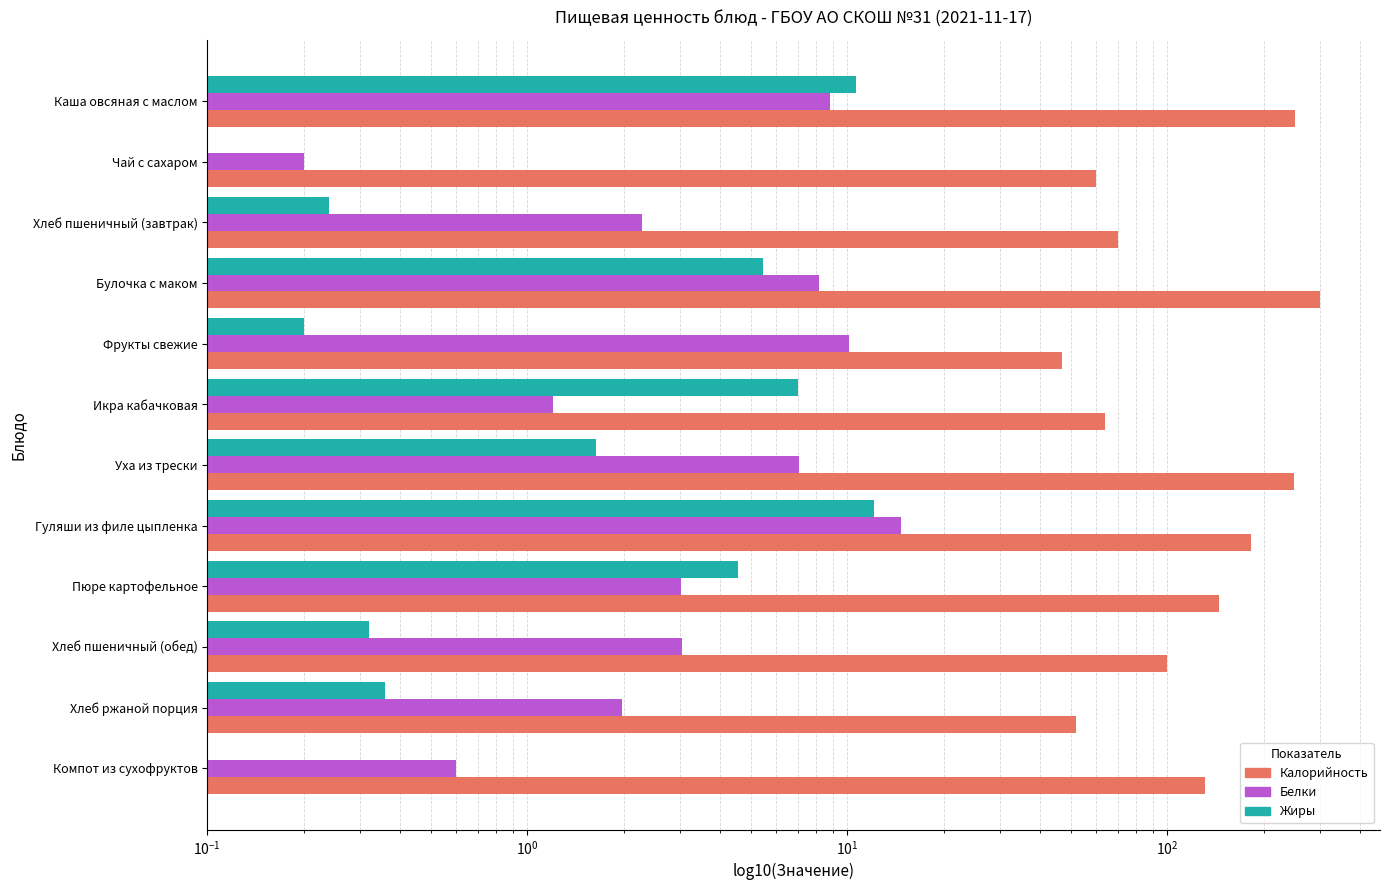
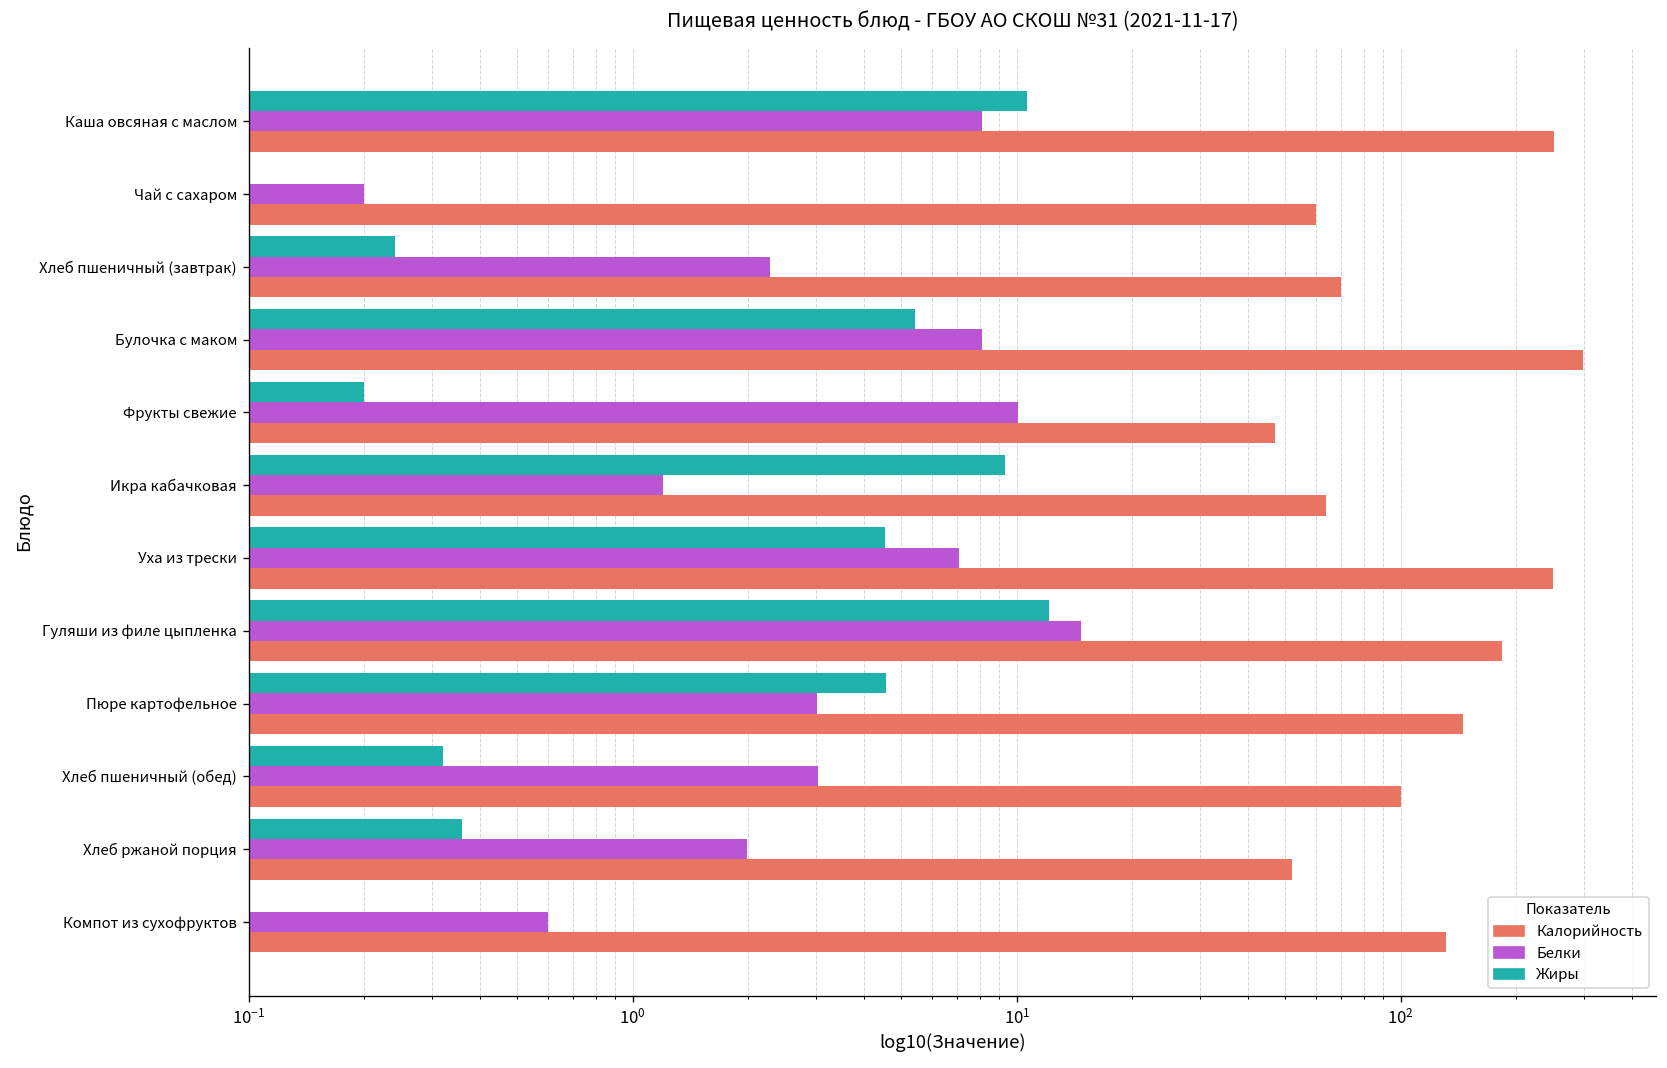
Белки, Каша овсяная с маслом: 8.8 -> 8.1
Жиры, Икра кабачковая: 7.0 -> 9.3
Жиры, Уха из трески: 1.6 -> 4.6
